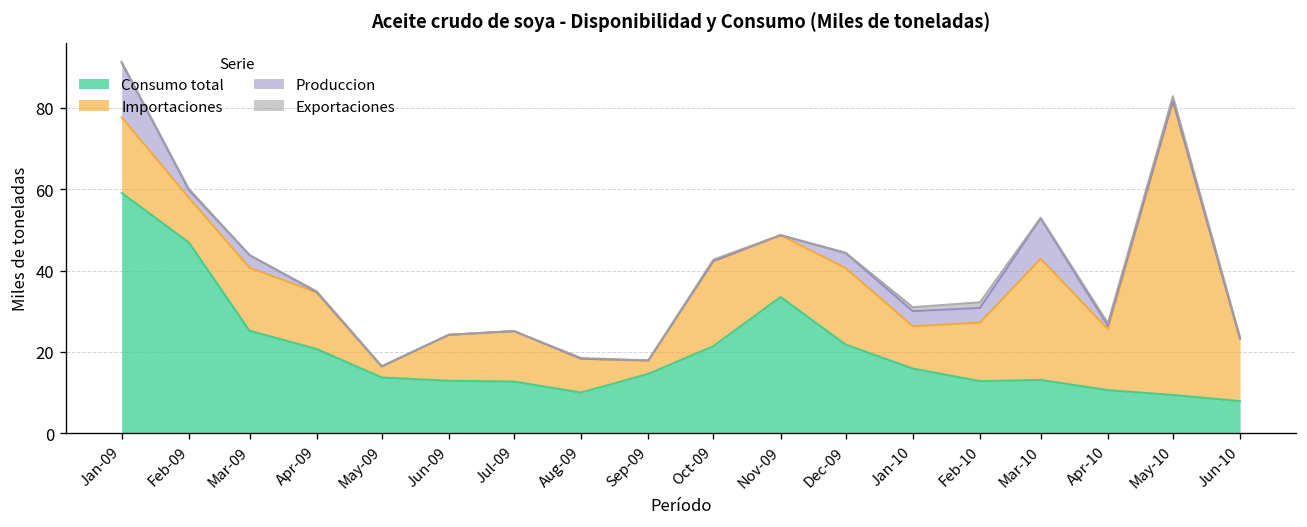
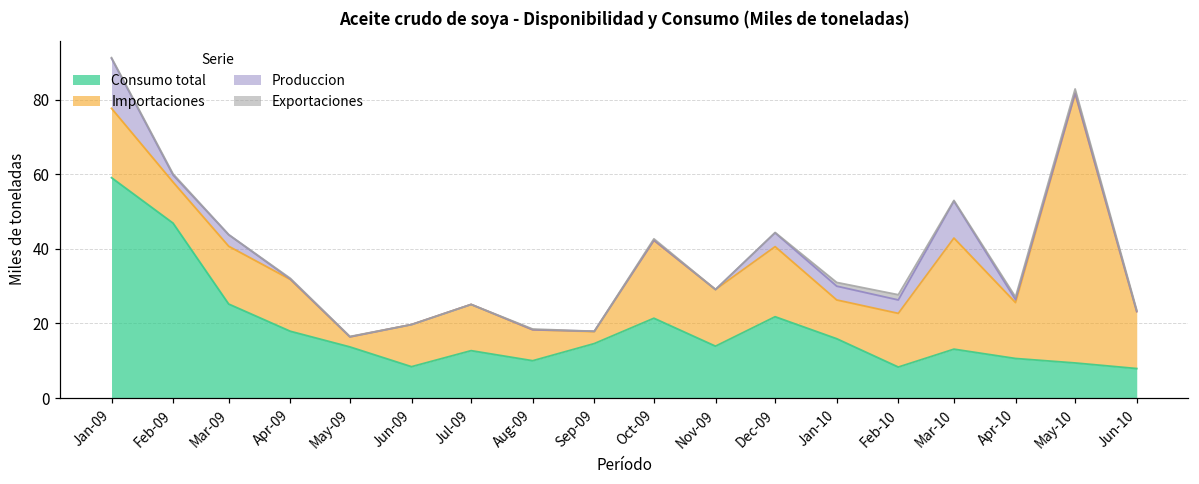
Consumo total, Apr-09: 21 -> 18
Consumo total, Jun-09: 13 -> 8
Consumo total, Nov-09: 34 -> 14
Consumo total, Feb-10: 13 -> 8
